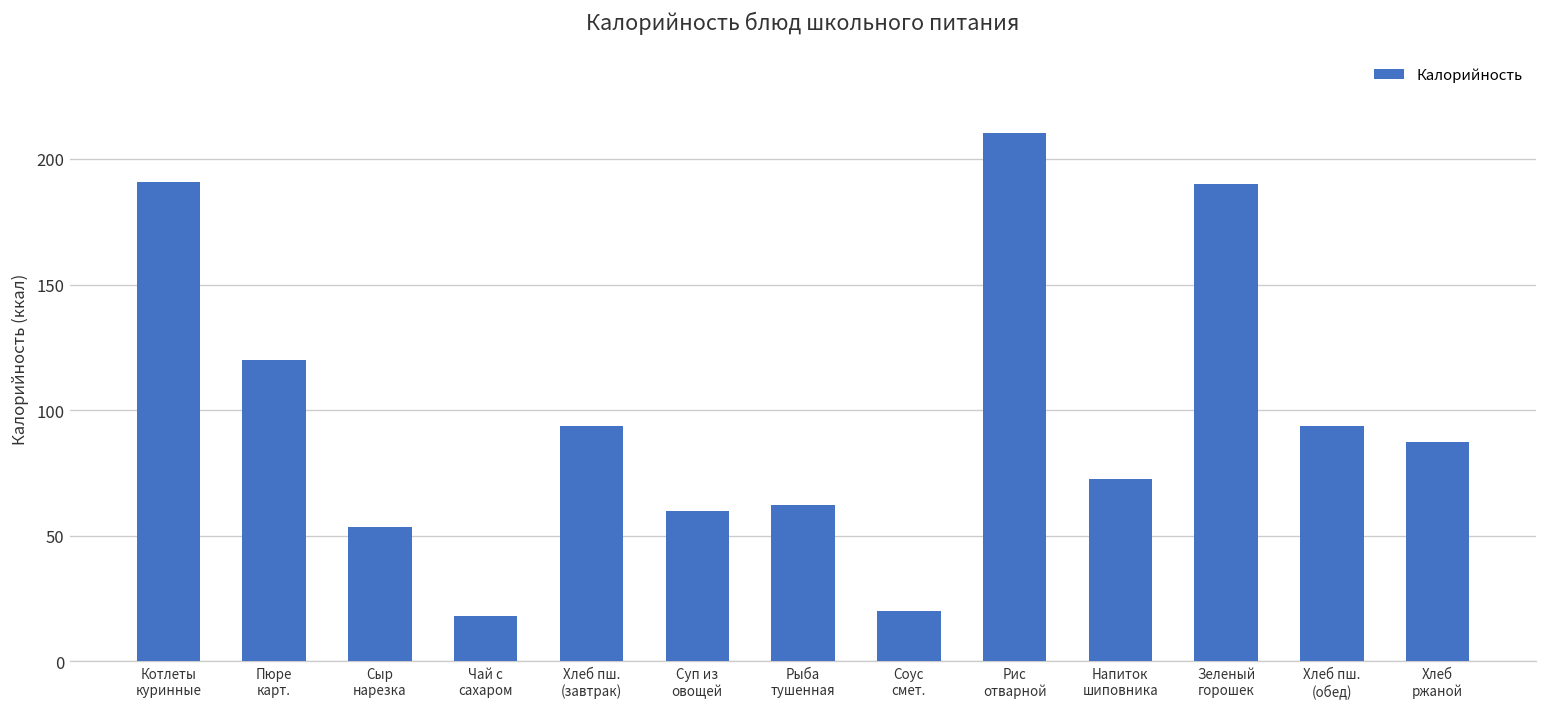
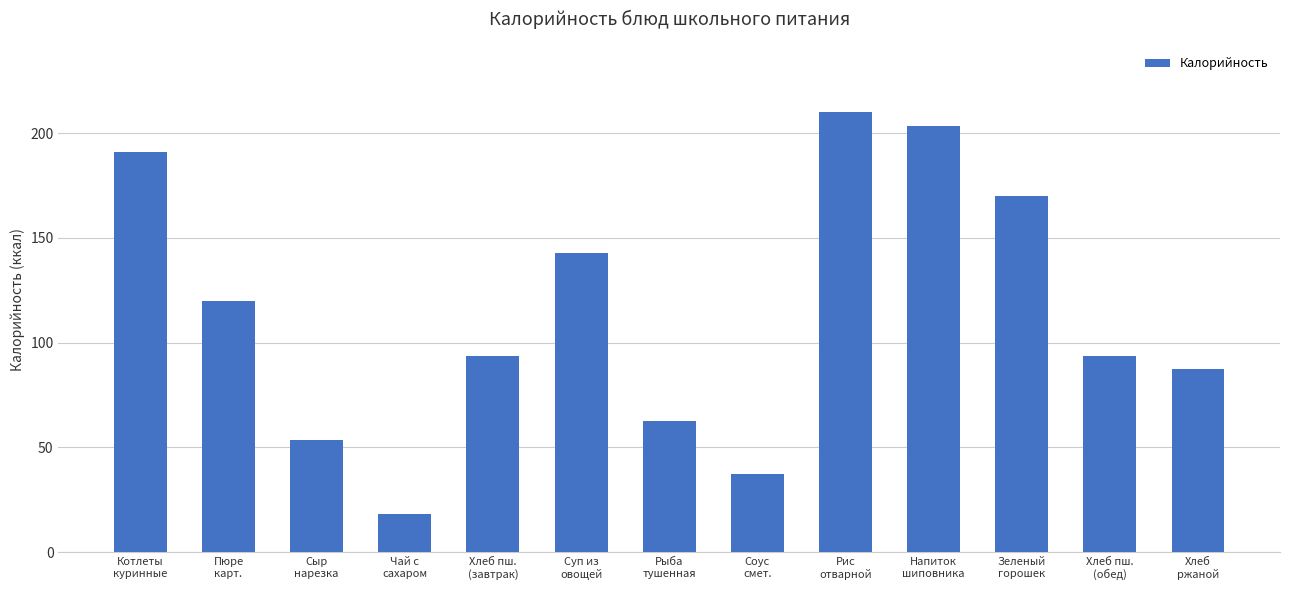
Суп из овощей: 60 -> 143
Соус смет.: 20 -> 37
Напиток шиповника: 73 -> 204
Зеленый горошек: 190 -> 170
